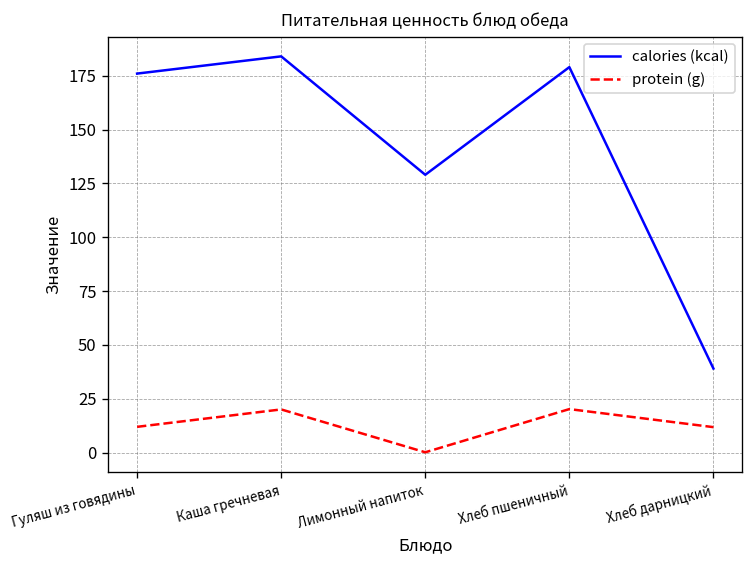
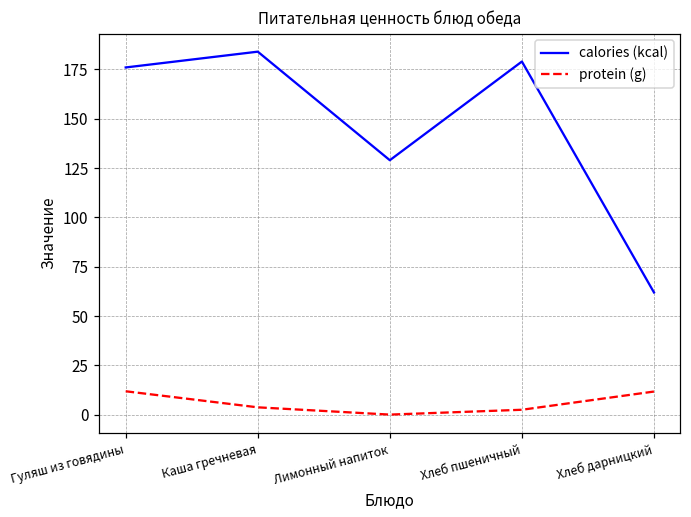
protein (g), Каша гречневая: 20 -> 4
protein (g), Хлеб пшеничный: 20 -> 3
calories (kcal), Хлеб дарницкий: 39 -> 62
